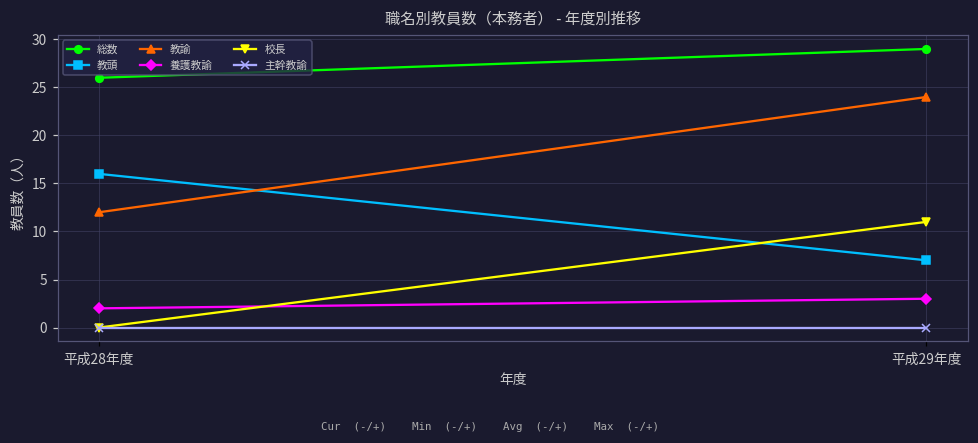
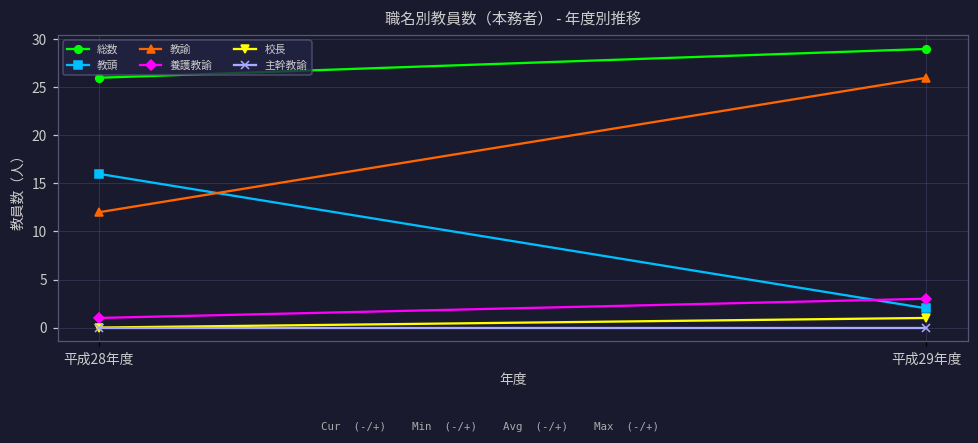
養護教諭, 平成28年度: 2 -> 1
教頭, 平成29年度: 7 -> 2
教諭, 平成29年度: 24 -> 26
校長, 平成29年度: 11 -> 1
